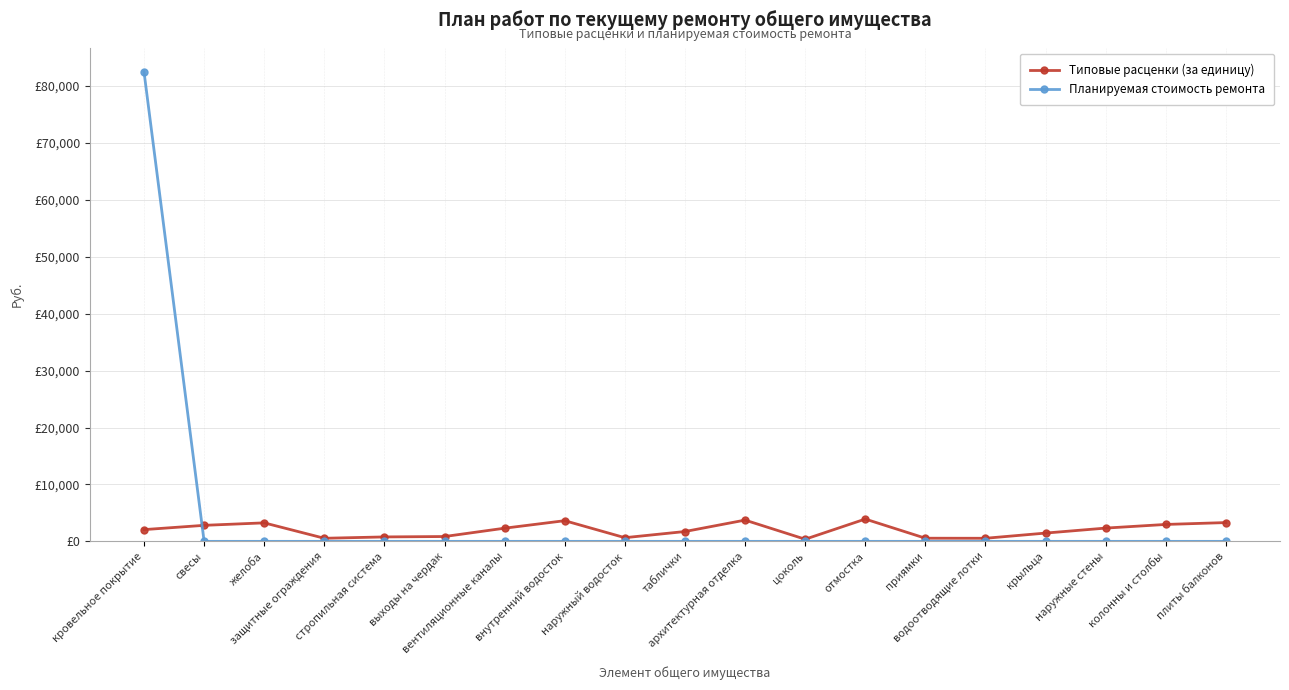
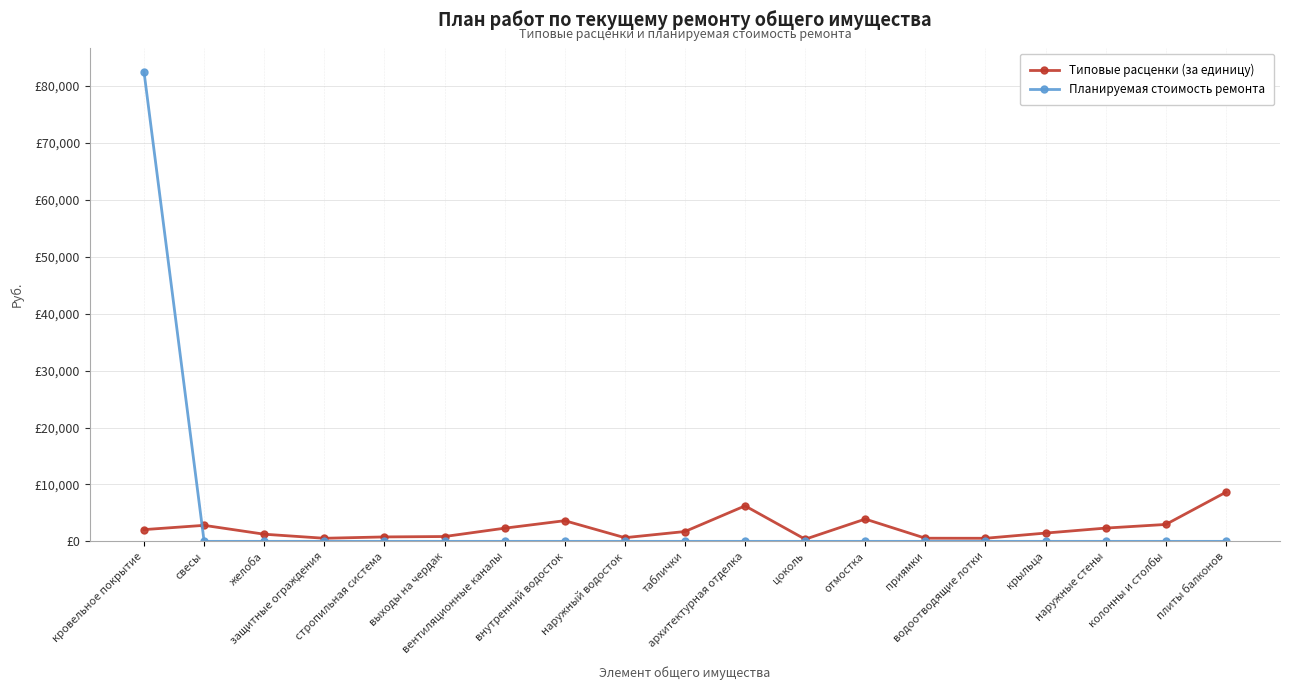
Типовые расценки (за единицу), желоба: £3,000 -> £1,000
Типовые расценки (за единицу), архитектурная отделка: £4,000 -> £6,000
Типовые расценки (за единицу), плиты балконов: £3,000 -> £9,000
